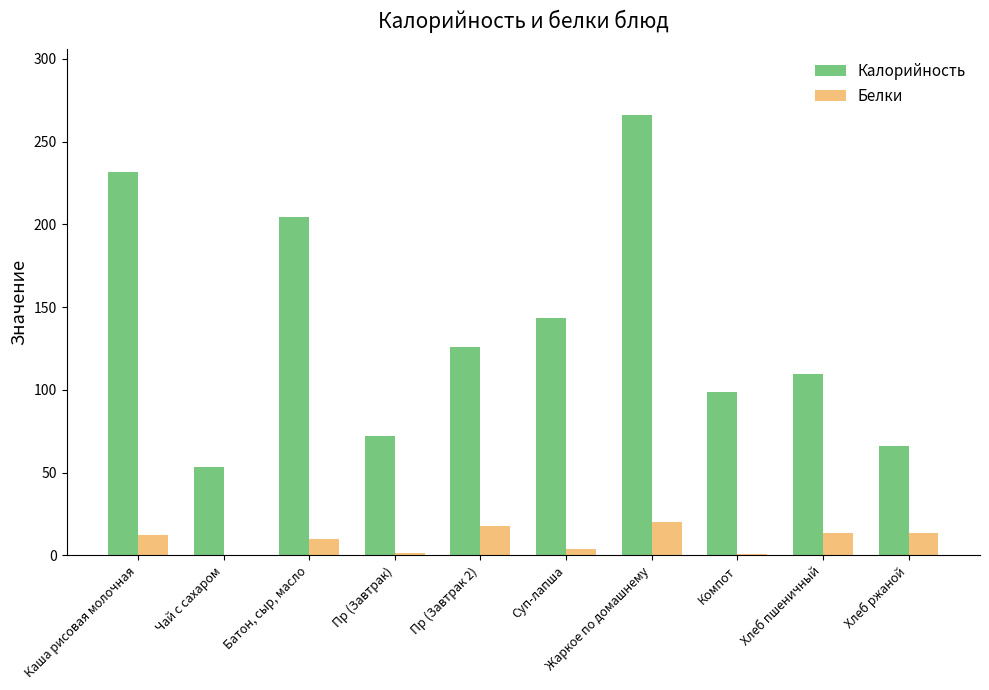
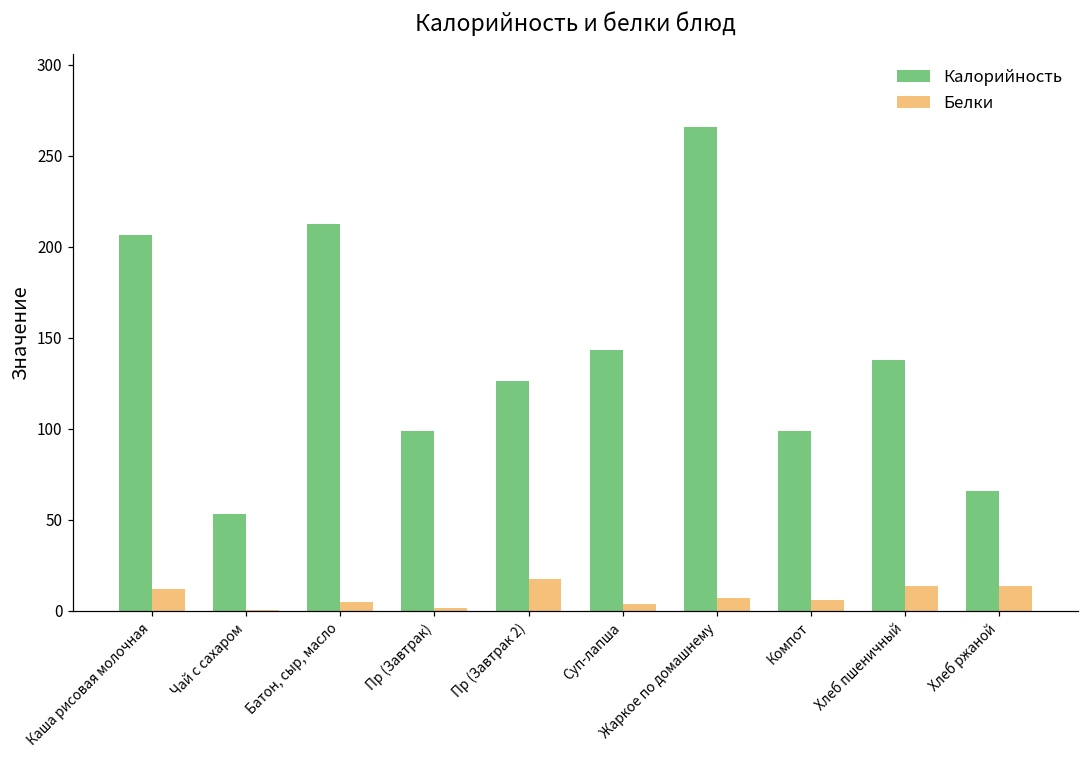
Калорийность, Каша рисовая молочная: 232 -> 206
Калорийность, Батон, сыр, масло: 205 -> 212
Белки, Батон, сыр, масло: 10 -> 5
Калорийность, Пр (Завтрак): 72 -> 99
Белки, Жаркое по домашнему: 20 -> 7
Белки, Компот: 1 -> 6
Калорийность, Хлеб пшеничный: 110 -> 138
